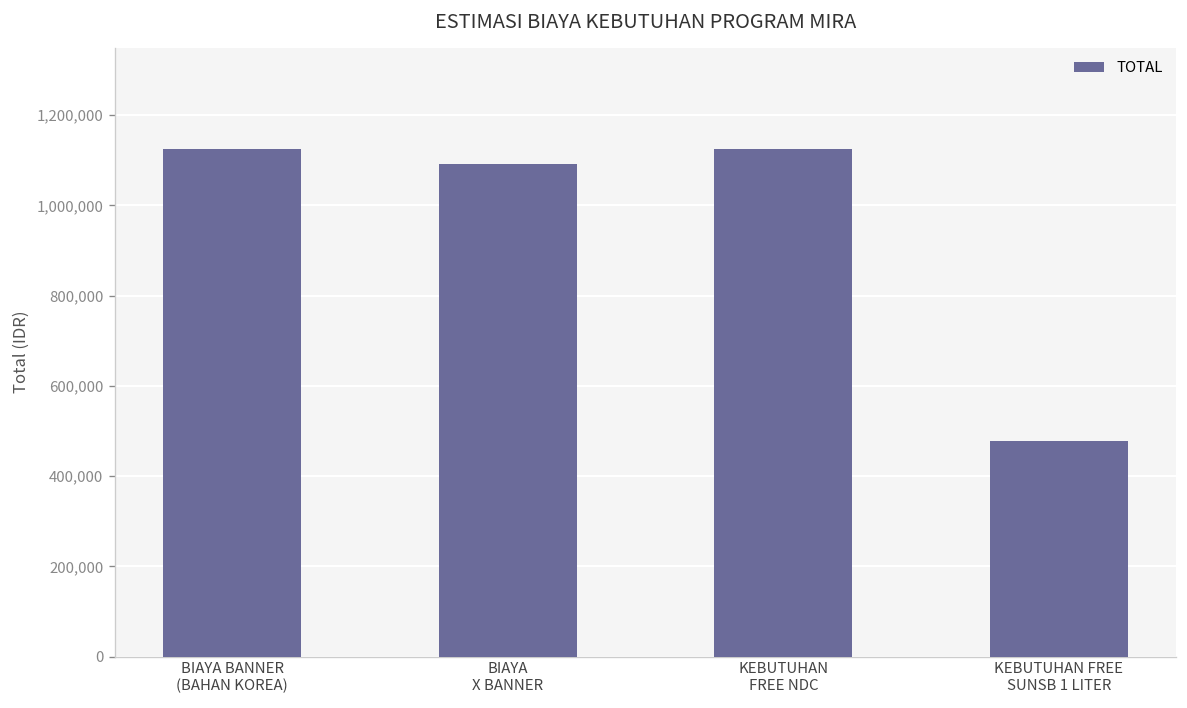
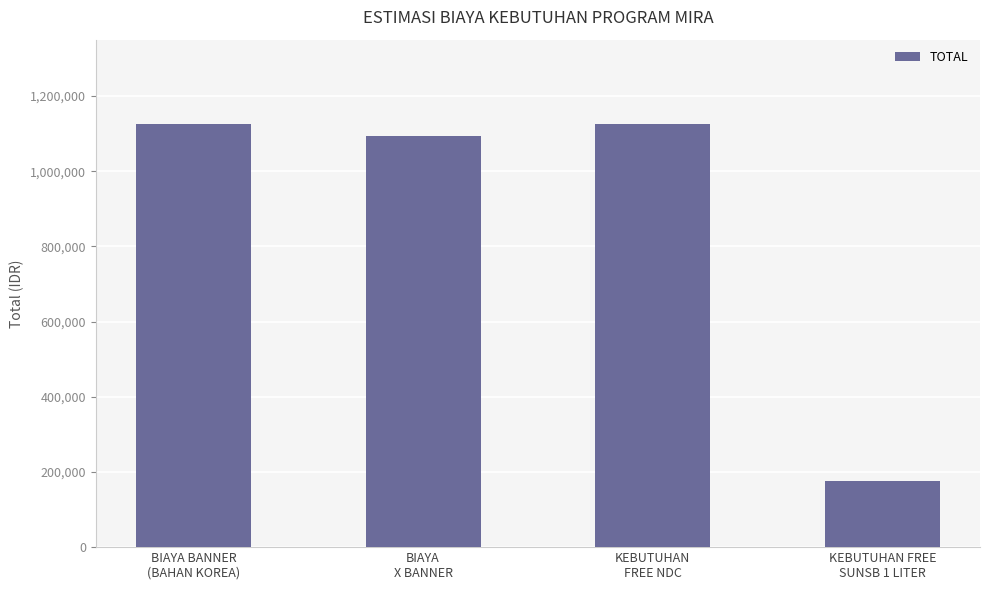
KEBUTUHAN FREE SUNSB 1 LITER: 480,000 -> 180,000
